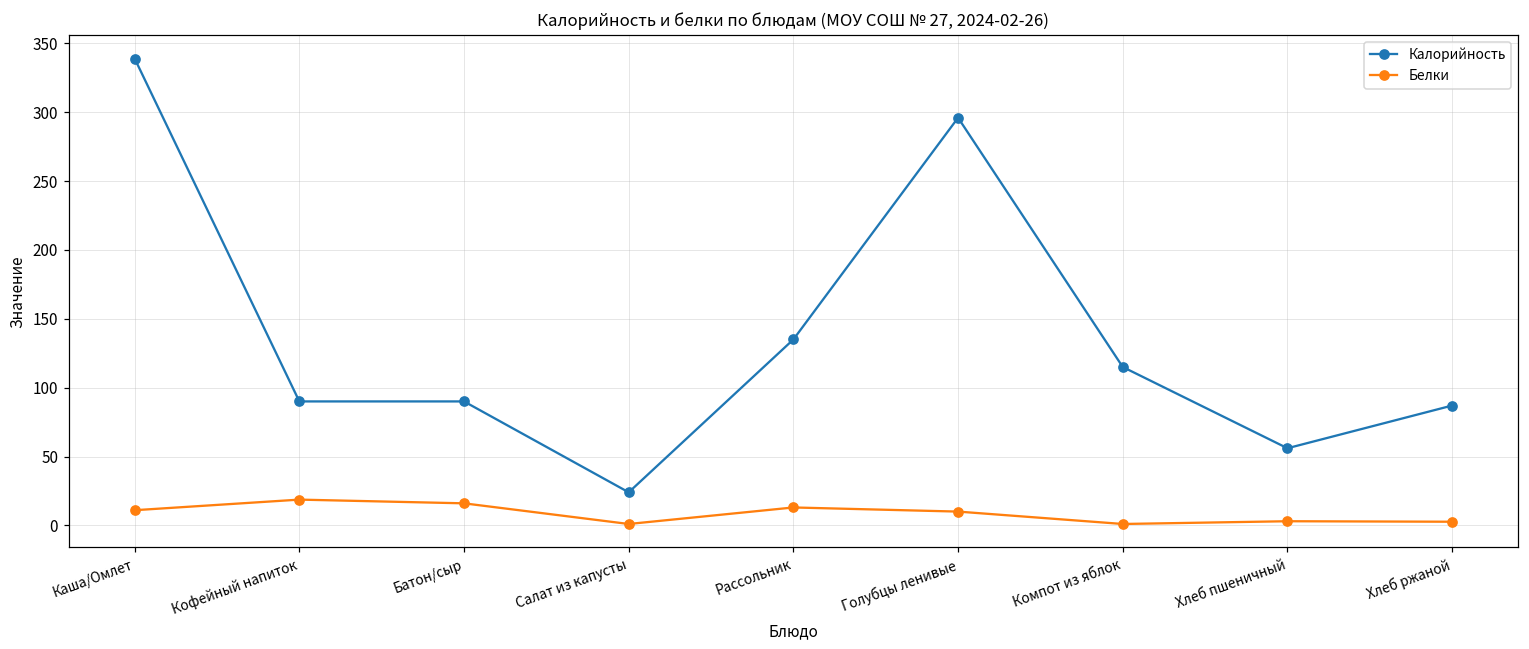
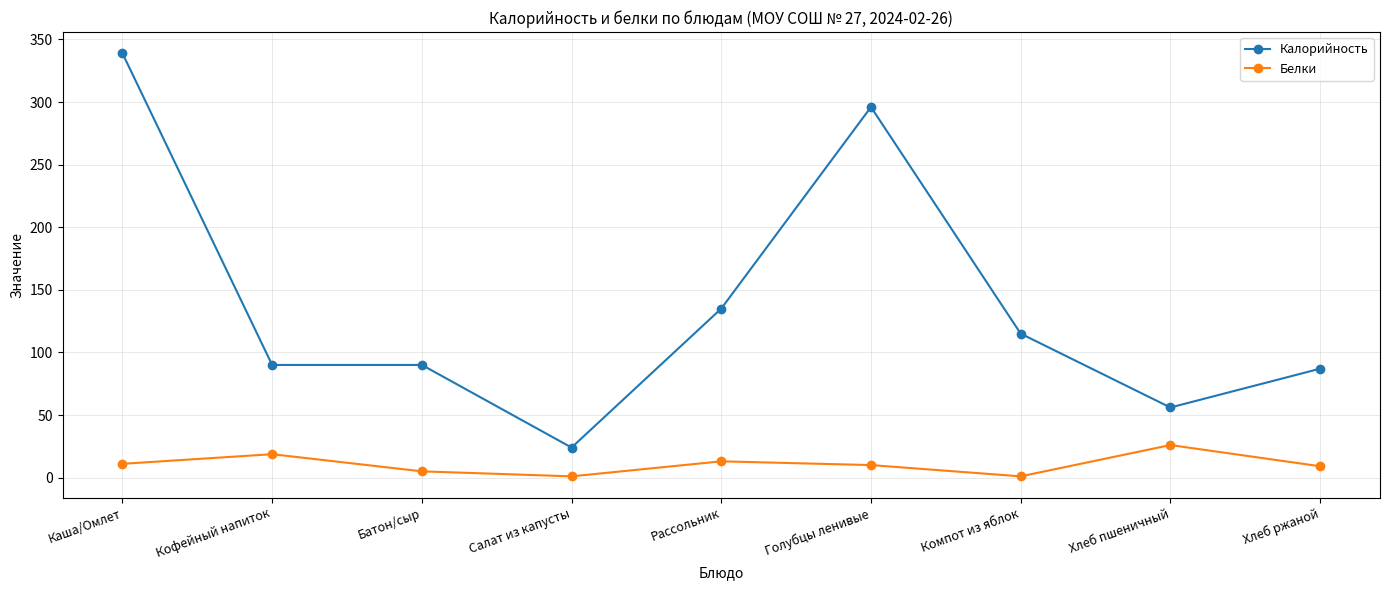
Белки, Батон/сыр: 16 -> 5
Белки, Хлеб пшеничный: 3 -> 26
Белки, Хлеб ржаной: 3 -> 9
